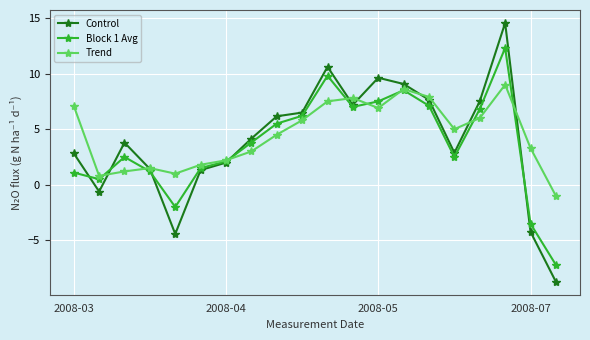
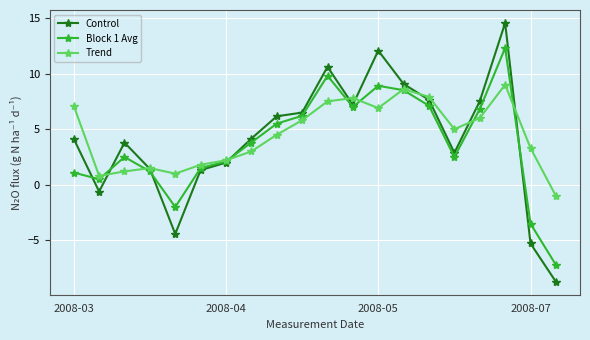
Control, 2008-03: 2.8 -> 4.1
Control, 2008-05: 9.6 -> 12.1
Block 1 Avg, 2008-05: 7.5 -> 8.9
Control, 2008-07: -4.2 -> -5.3
